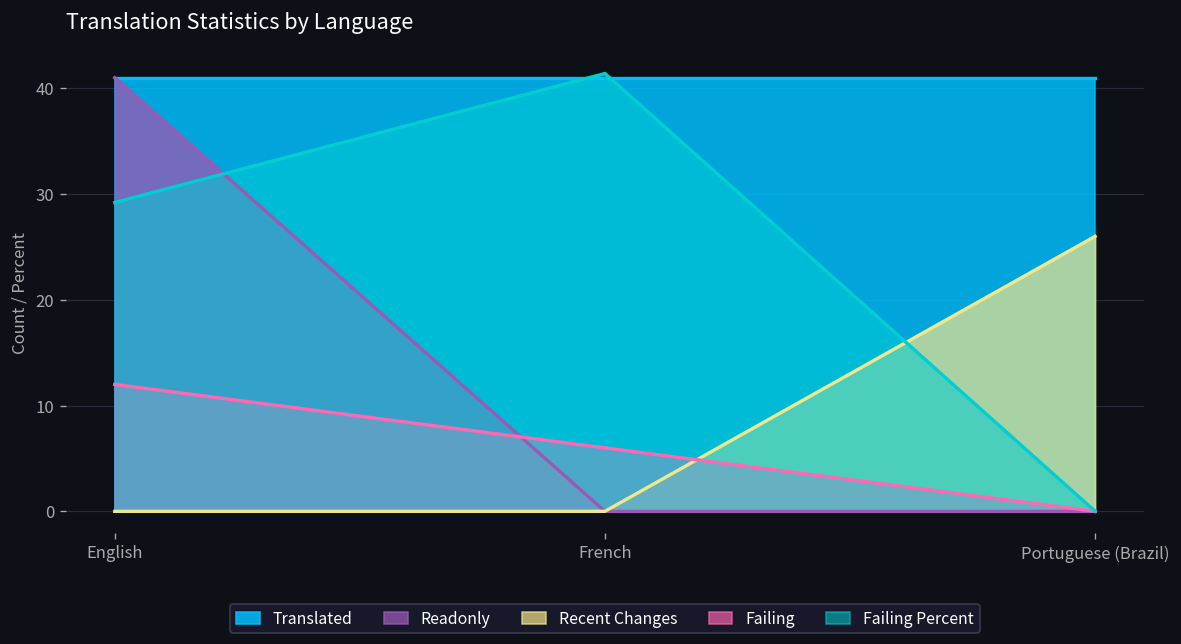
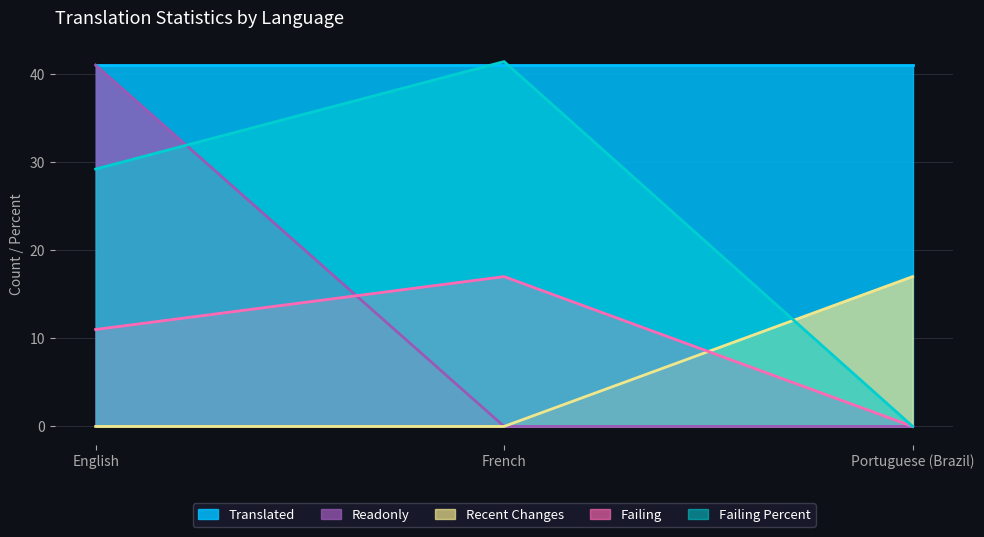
Failing, English: 12 -> 11
Failing, French: 6 -> 17
Recent Changes, Portuguese (Brazil): 26 -> 17
